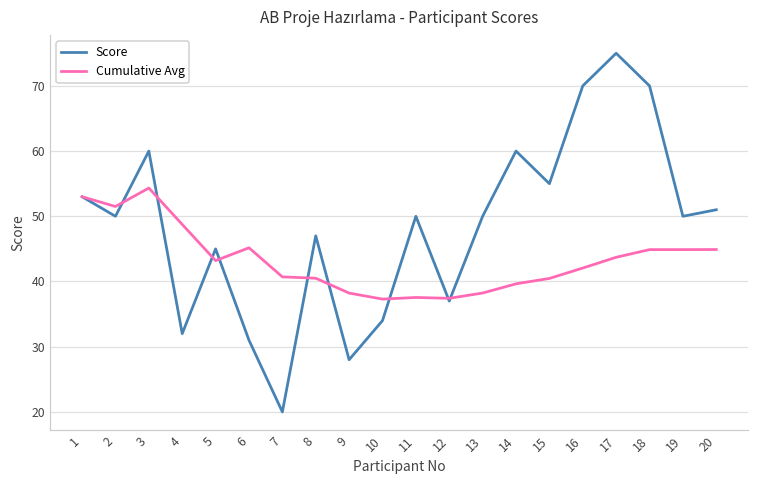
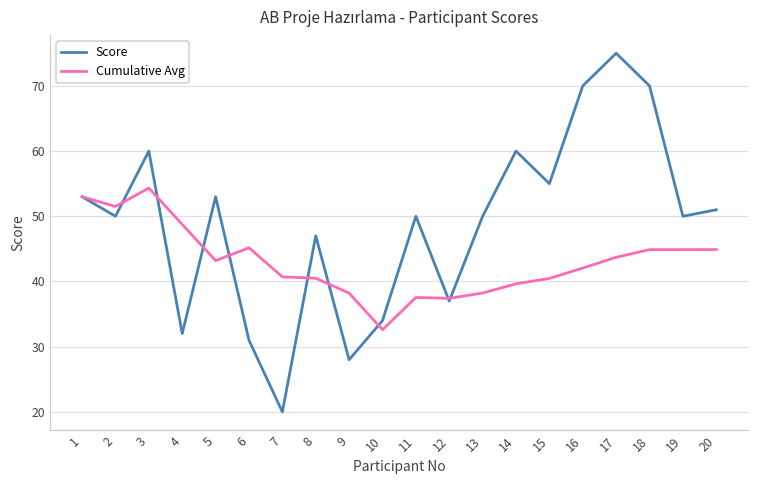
Score, 5: 45 -> 53
Cumulative Avg, 10: 37 -> 33
